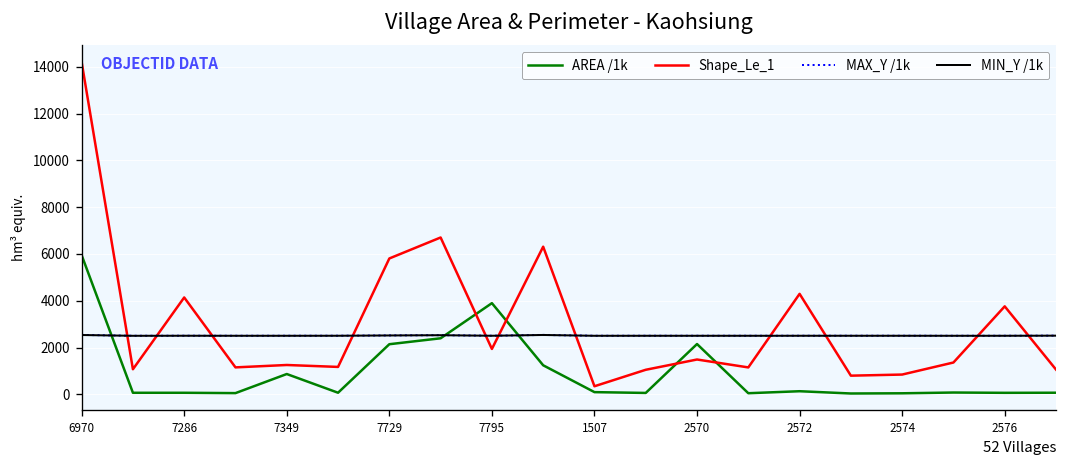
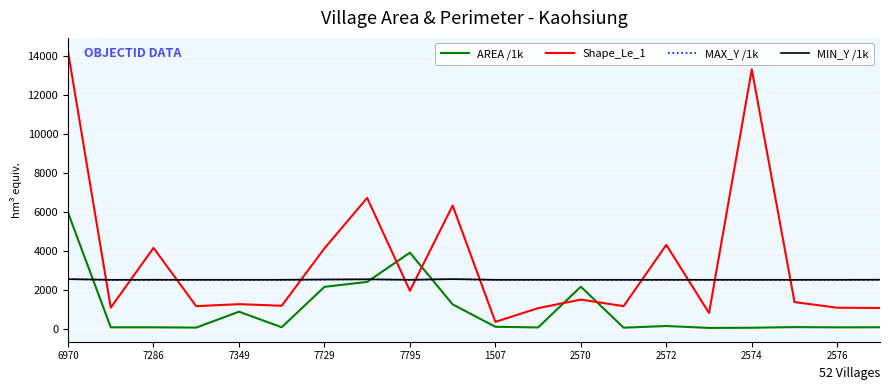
Shape_Le_1, 7729: 5800 -> 4100
Shape_Le_1, 2574: 800 -> 13300
Shape_Le_1, 2576: 3800 -> 1100
